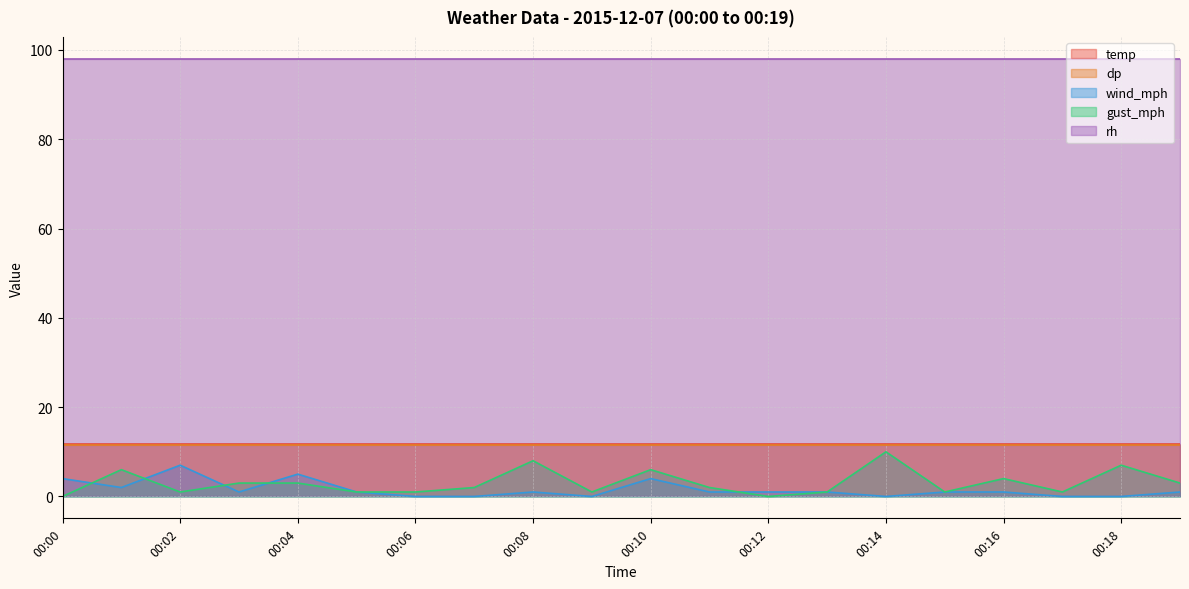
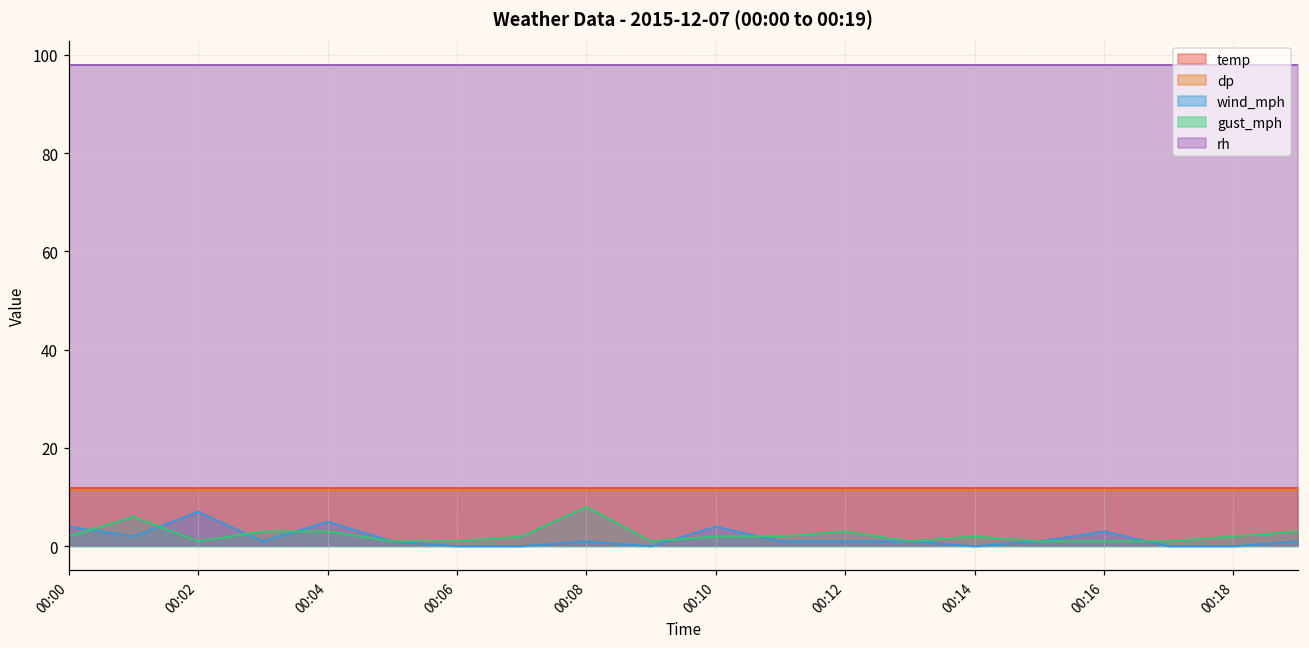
gust_mph, 00:00: 0 -> 2
gust_mph, 00:10: 6 -> 2
gust_mph, 00:12: 0 -> 3
gust_mph, 00:14: 10 -> 2
wind_mph, 00:16: 1 -> 3
gust_mph, 00:16: 4 -> 1
gust_mph, 00:18: 7 -> 2
